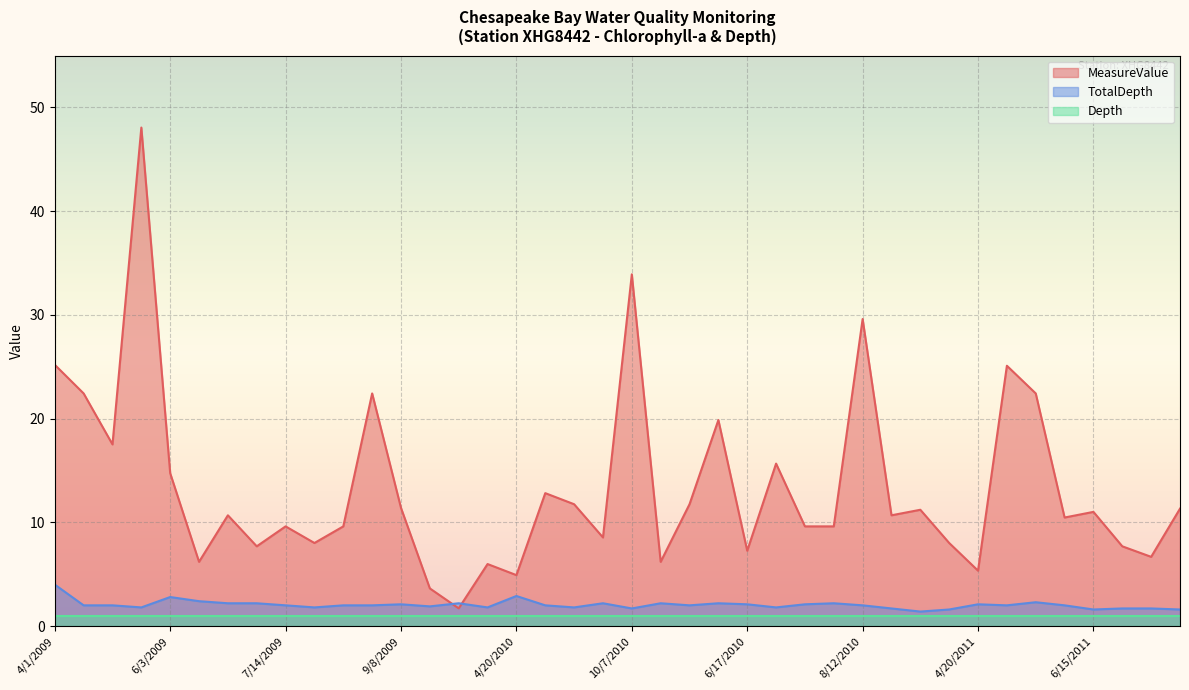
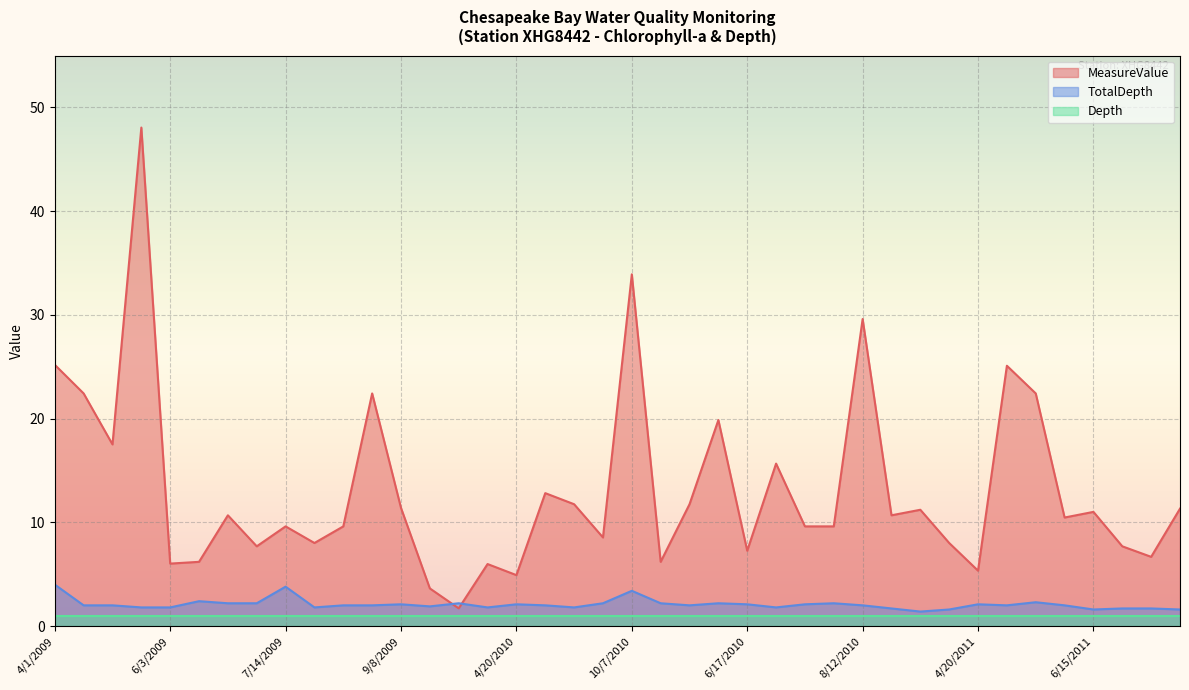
MeasureValue, 6/3/2009: 14.7 -> 6.0
TotalDepth, 6/3/2009: 2.8 -> 1.8
TotalDepth, 7/14/2009: 2.0 -> 3.8
TotalDepth, 4/20/2010: 2.9 -> 2.1
TotalDepth, 10/7/2010: 1.7 -> 3.4
